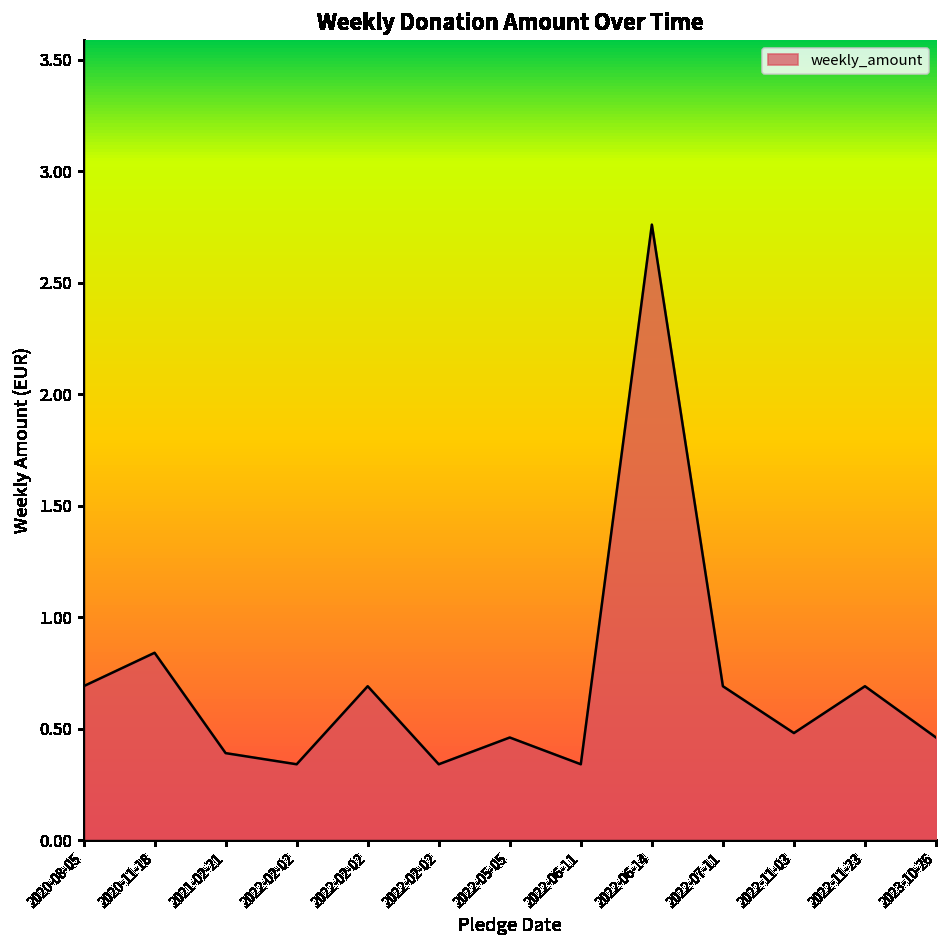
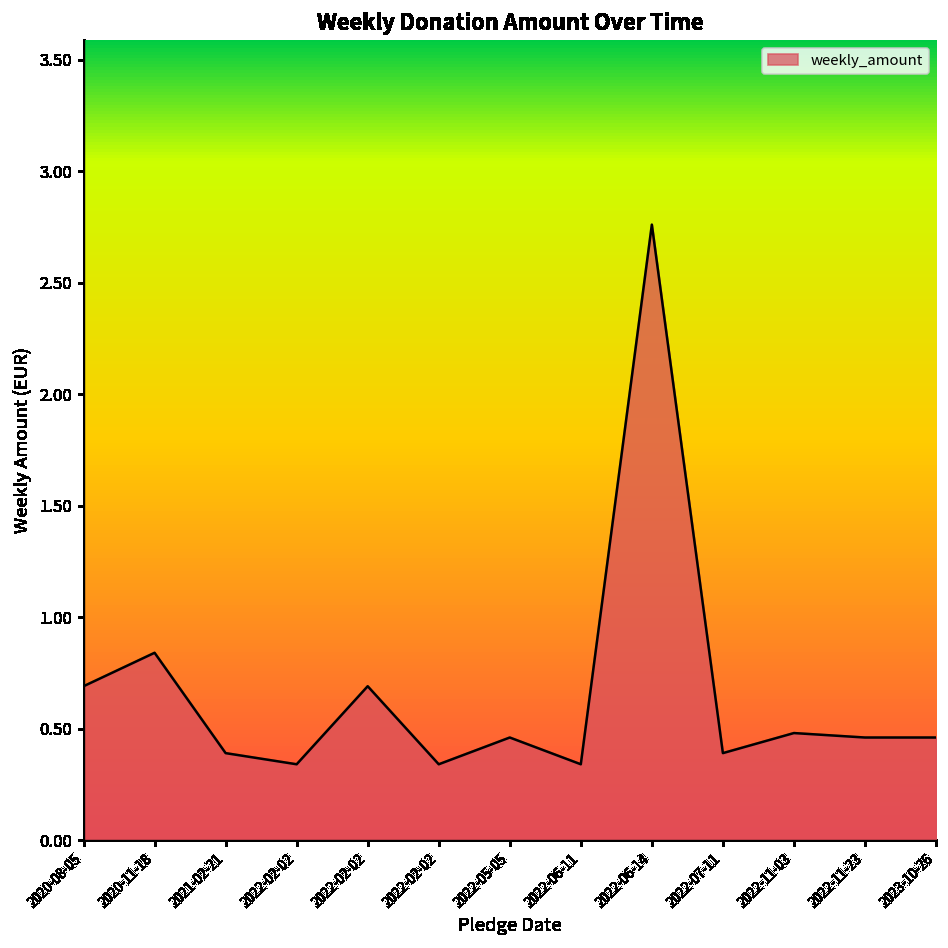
2022-07-11: 0.69 -> 0.39
2022-11-23: 0.69 -> 0.46
